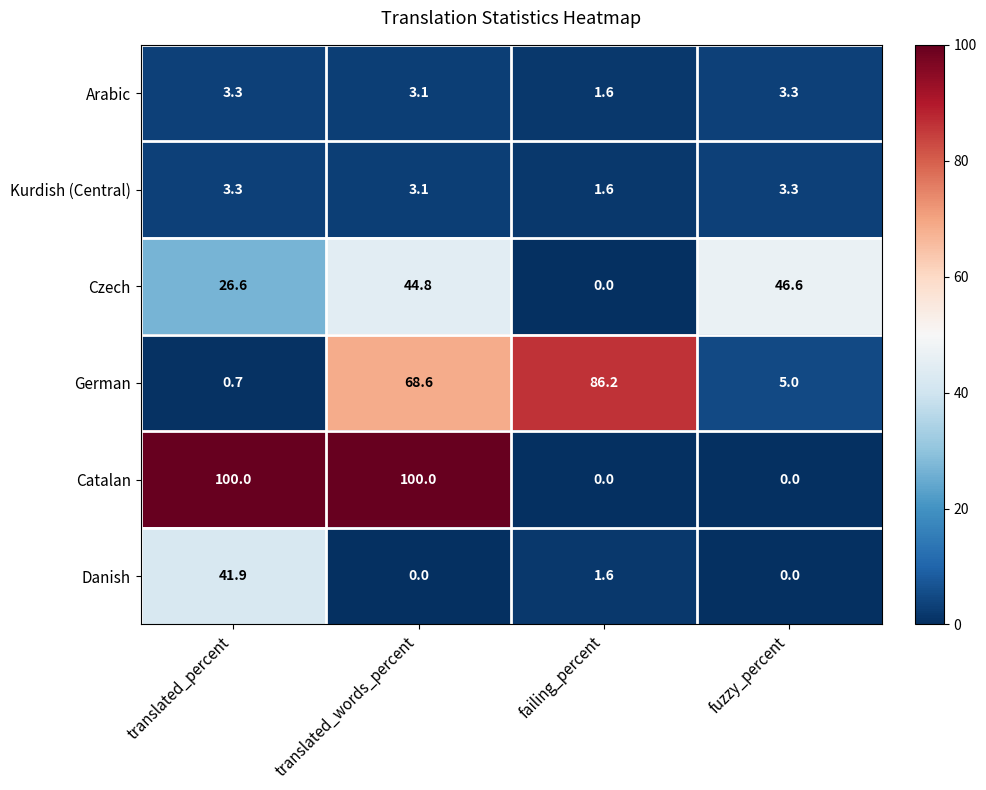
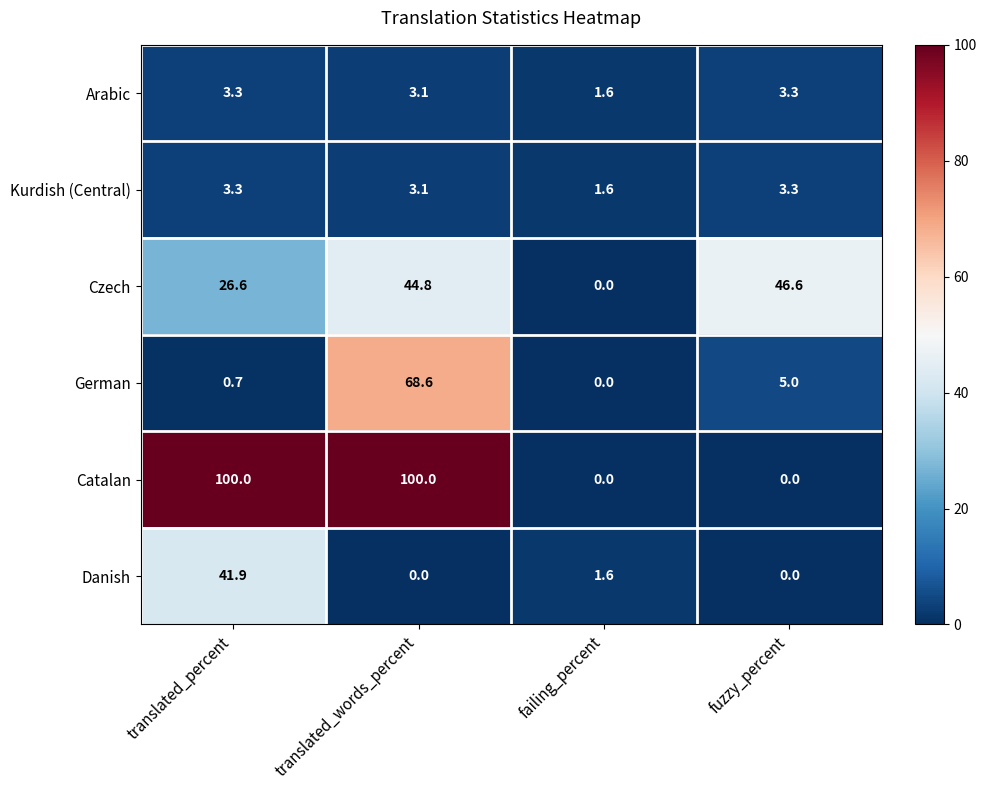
German, failing_percent: 86.2 -> 0.0
